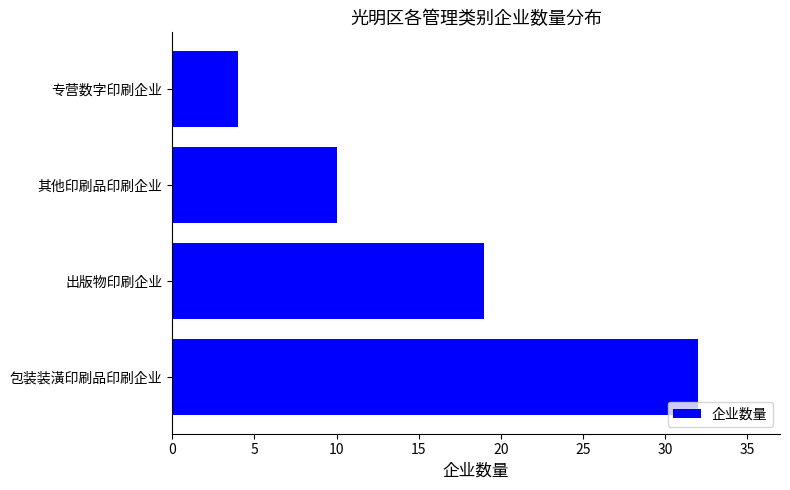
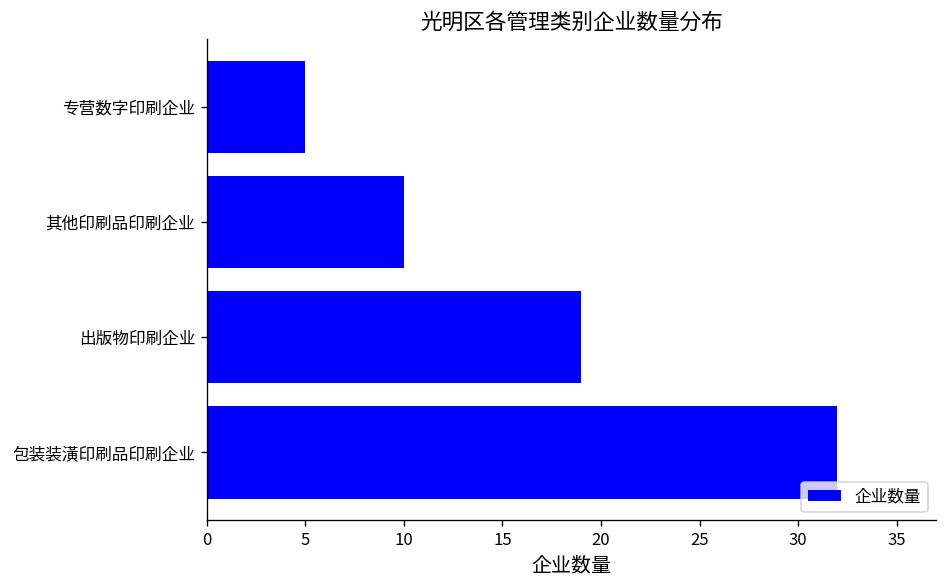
专营数字印刷企业: 4 -> 5
